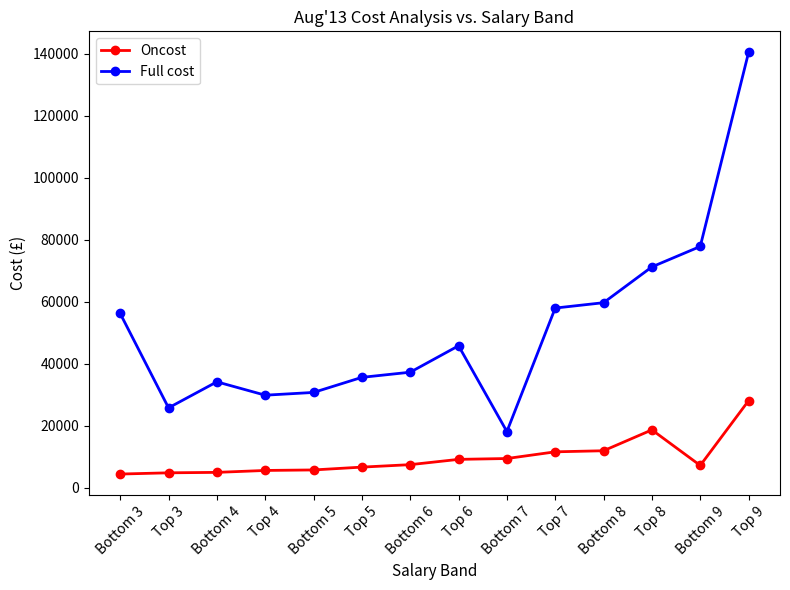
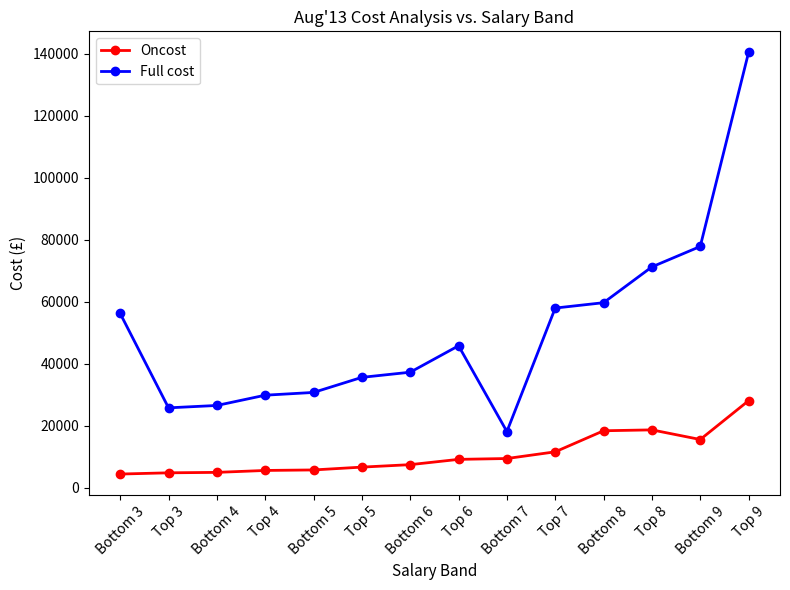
Full cost, Bottom 4: 34000 -> 27000
Oncost, Bottom 8: 12000 -> 18000
Oncost, Bottom 9: 7000 -> 16000
